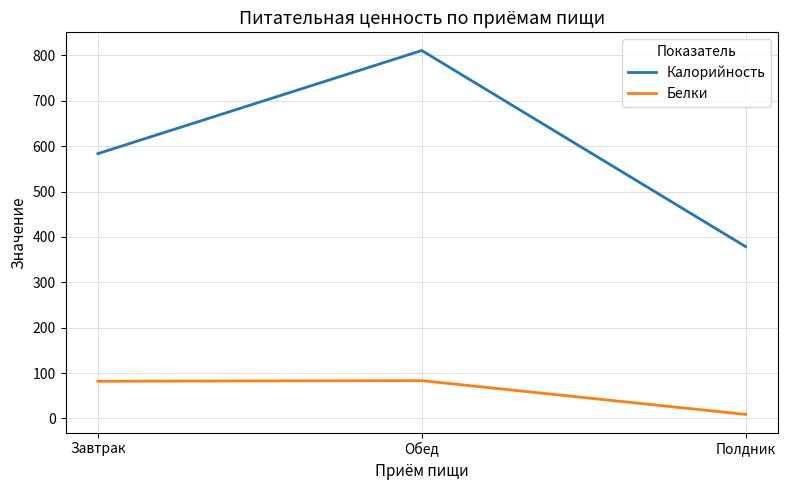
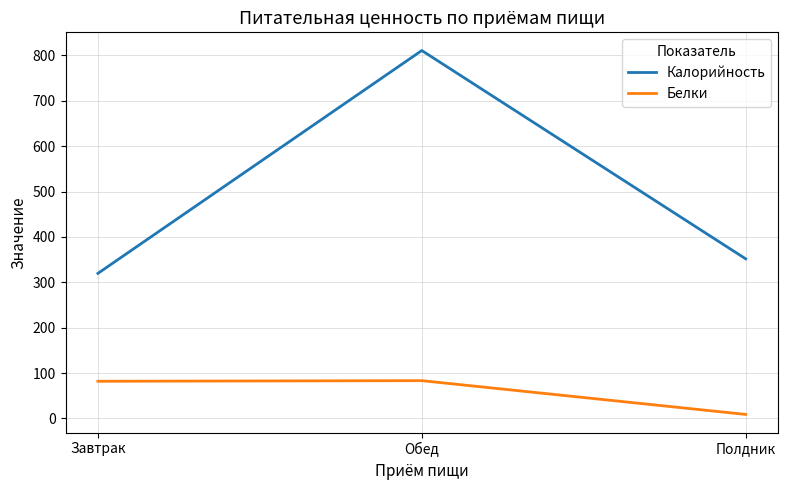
Калорийность, Завтрак: 580 -> 320
Калорийность, Полдник: 380 -> 350
